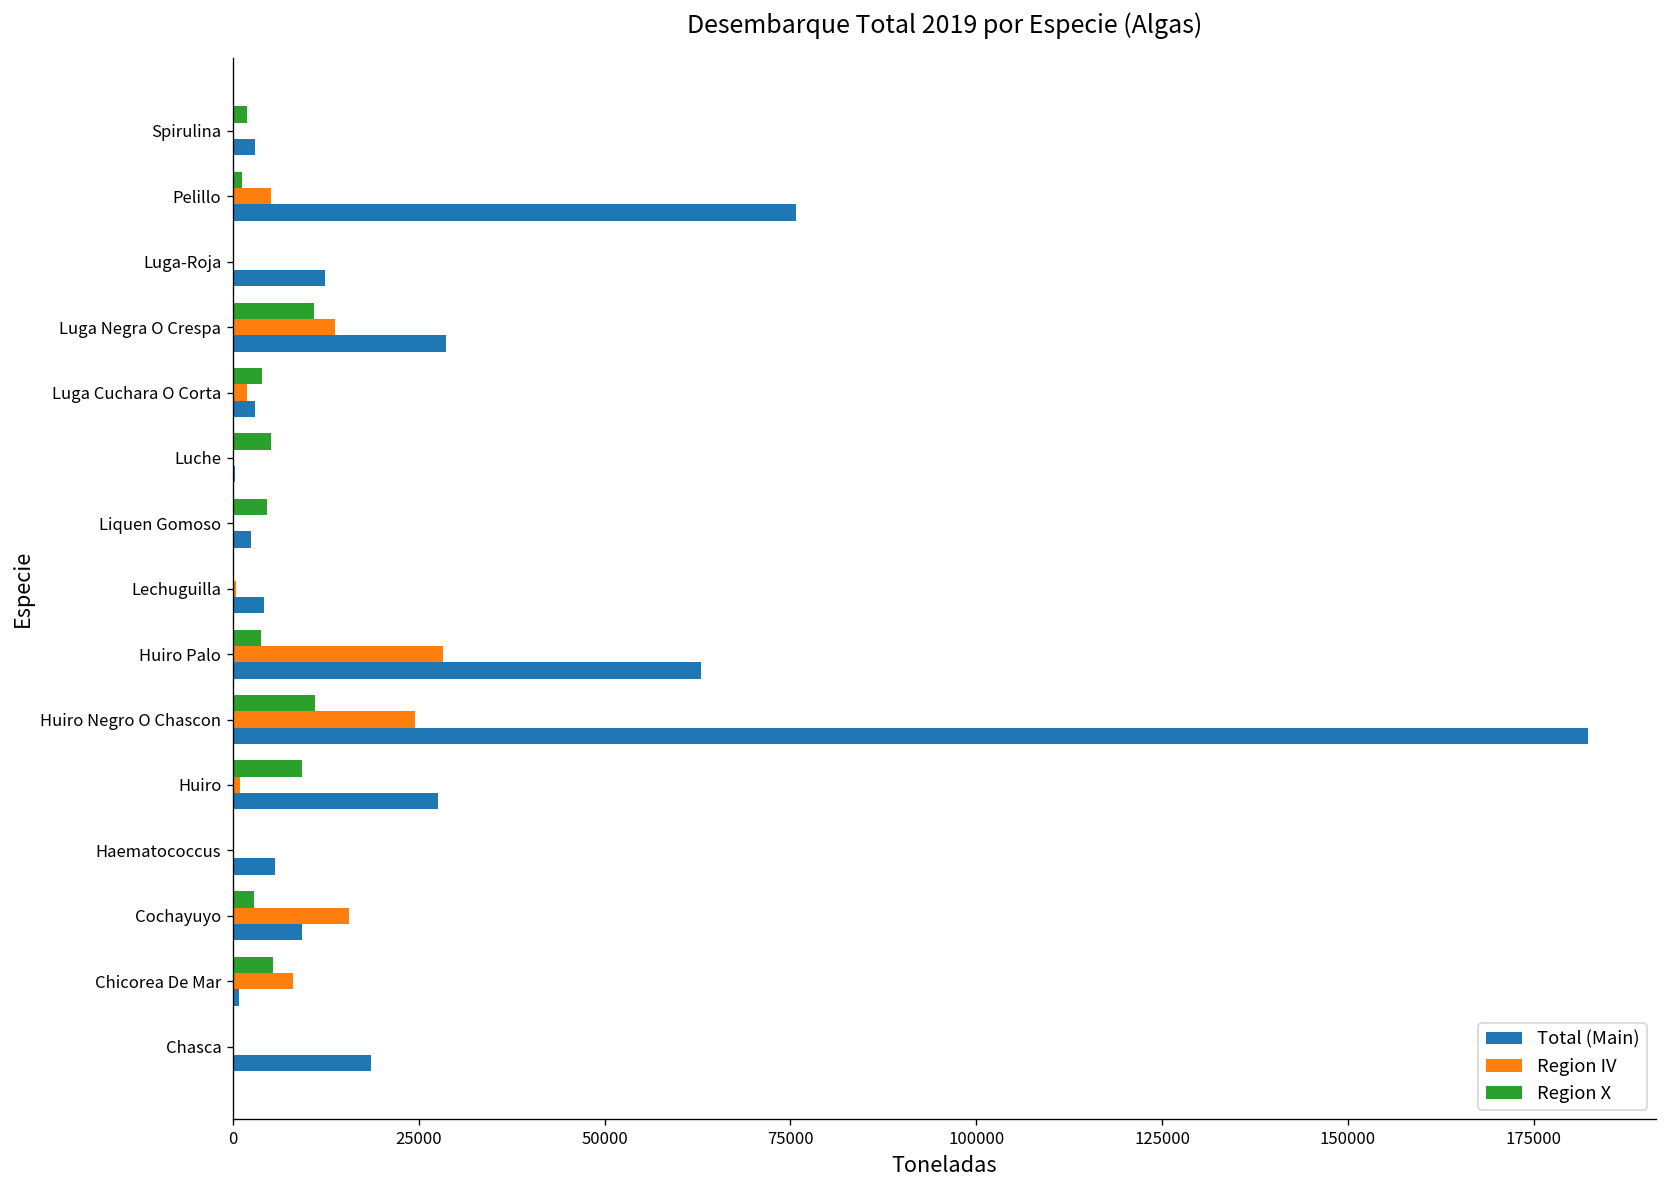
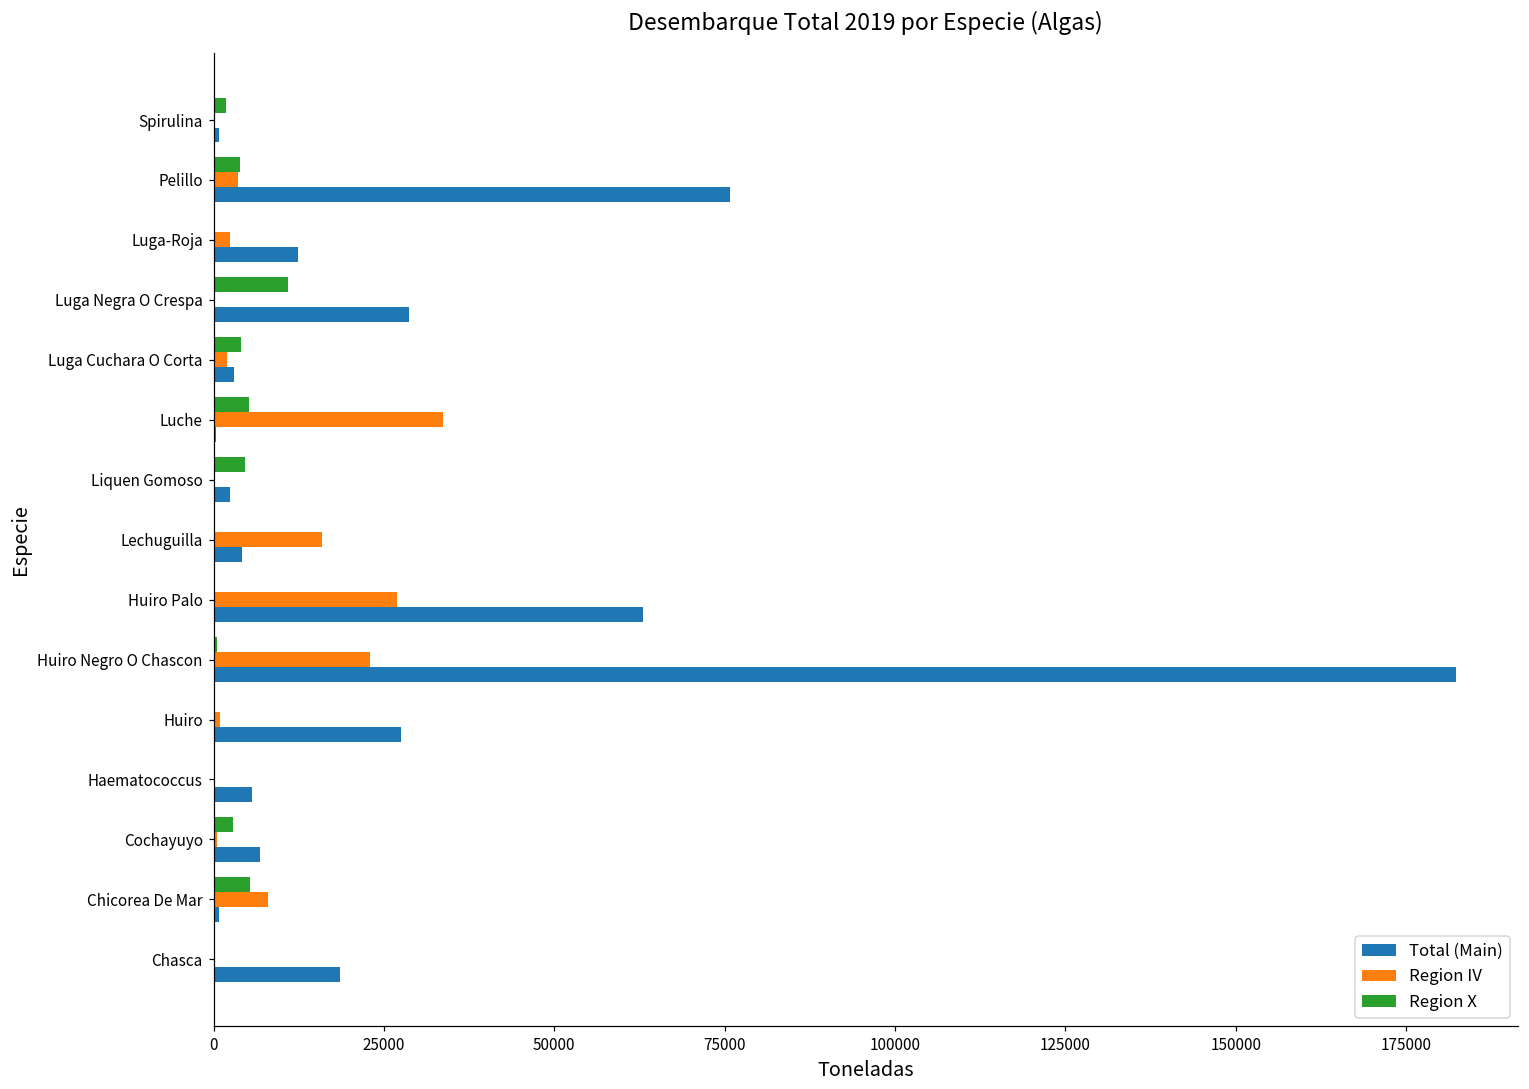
Total (Main), Spirulina: 3000 -> 1000
Region X, Pelillo: 1000 -> 4000
Region IV, Pelillo: 5000 -> 4000
Region IV, Luga-Roja: 0 -> 2000
Region IV, Luga Negra O Crespa: 14000 -> 0
Region IV, Luche: 0 -> 34000
Region IV, Lechuguilla: 0 -> 16000
Region X, Huiro Palo: 4000 -> 0
Region IV, Huiro Palo: 28000 -> 27000
Region X, Huiro Negro O Chascon: 11000 -> 1000
Region IV, Huiro Negro O Chascon: 25000 -> 23000
Region X, Huiro: 9000 -> 0
Region IV, Cochayuyo: 16000 -> 1000
Total (Main), Cochayuyo: 9000 -> 7000
